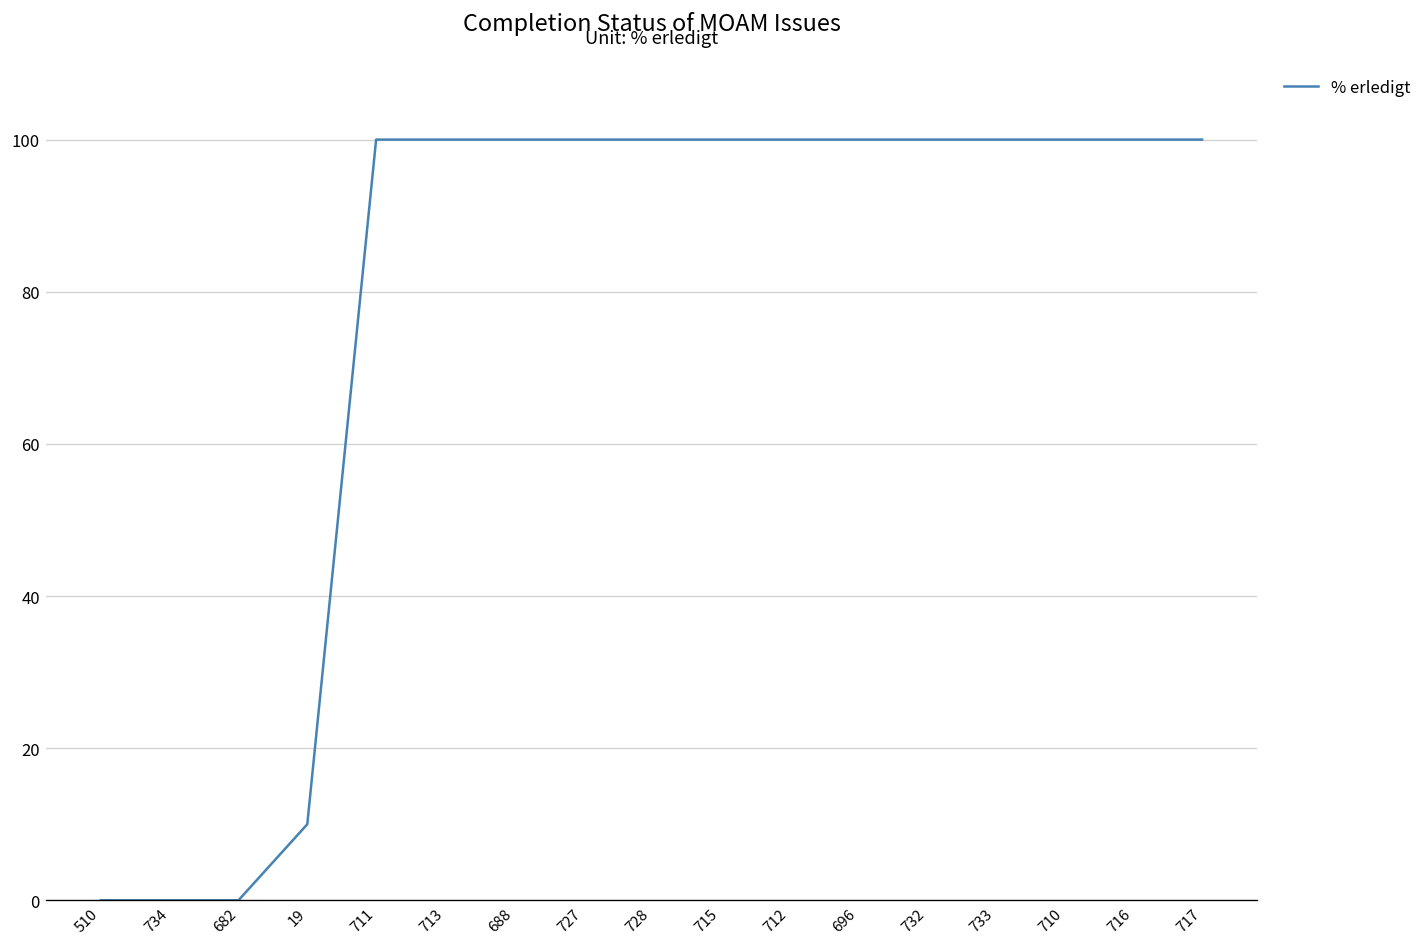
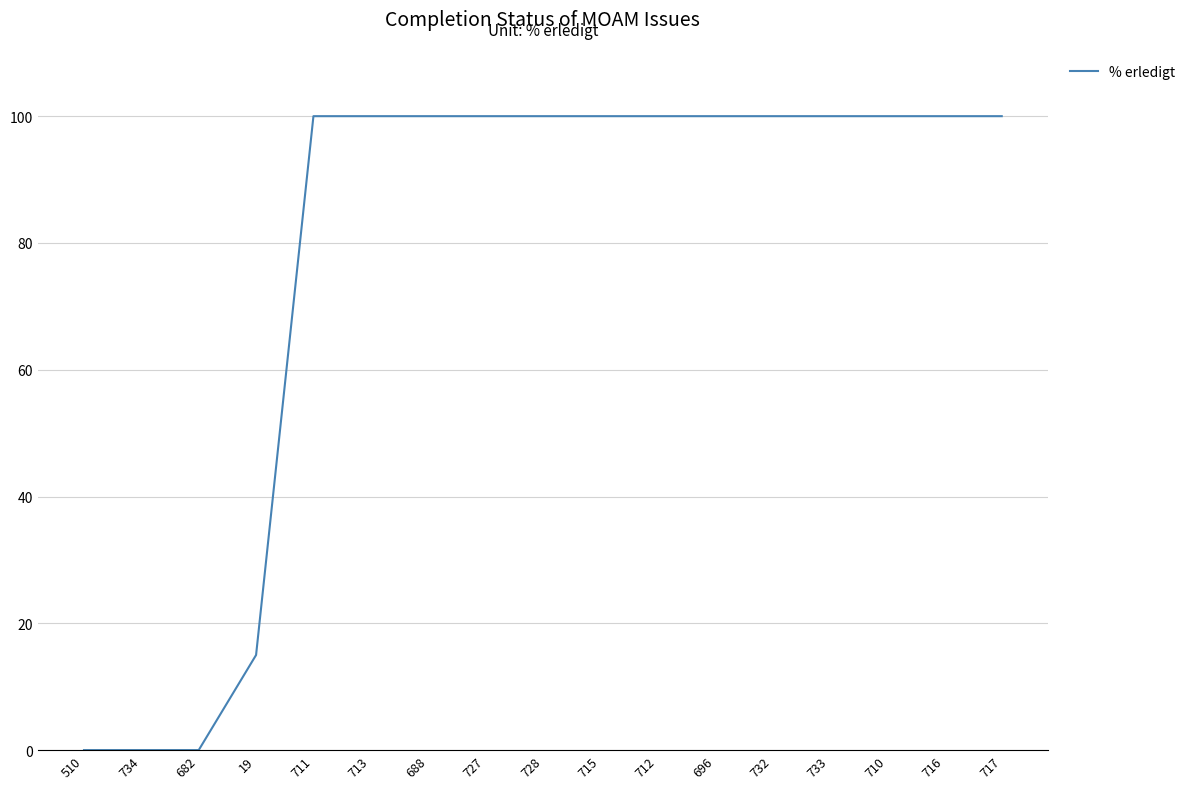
19: 10 -> 15
